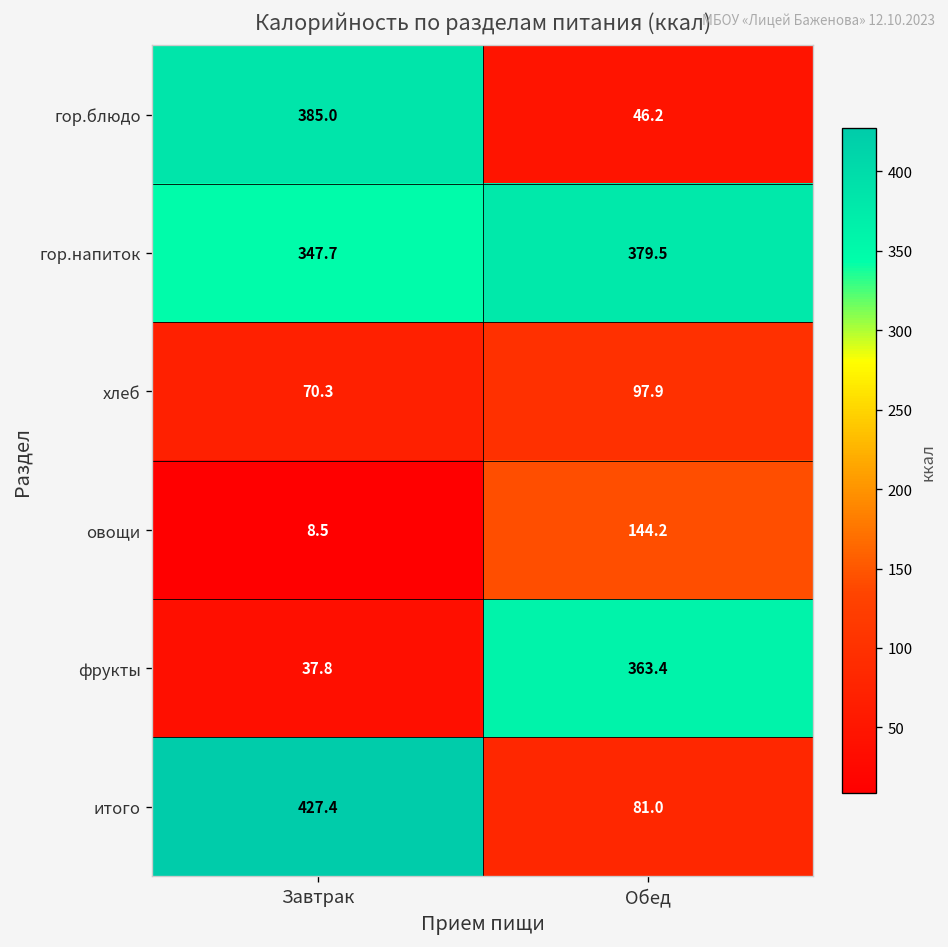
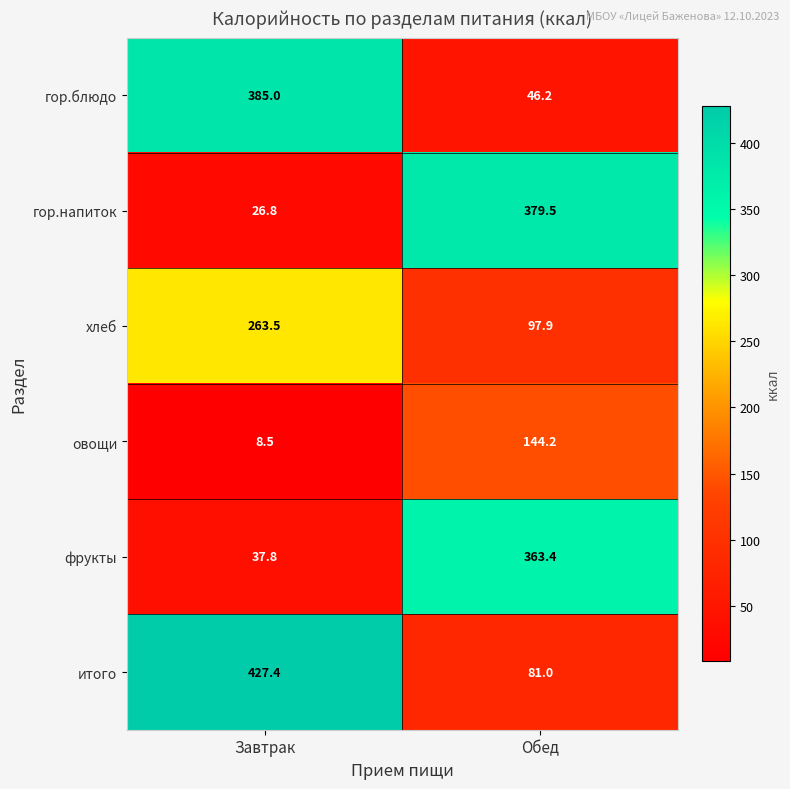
гор.напиток, Завтрак: 347.7 -> 26.8
хлеб, Завтрак: 70.3 -> 263.5
